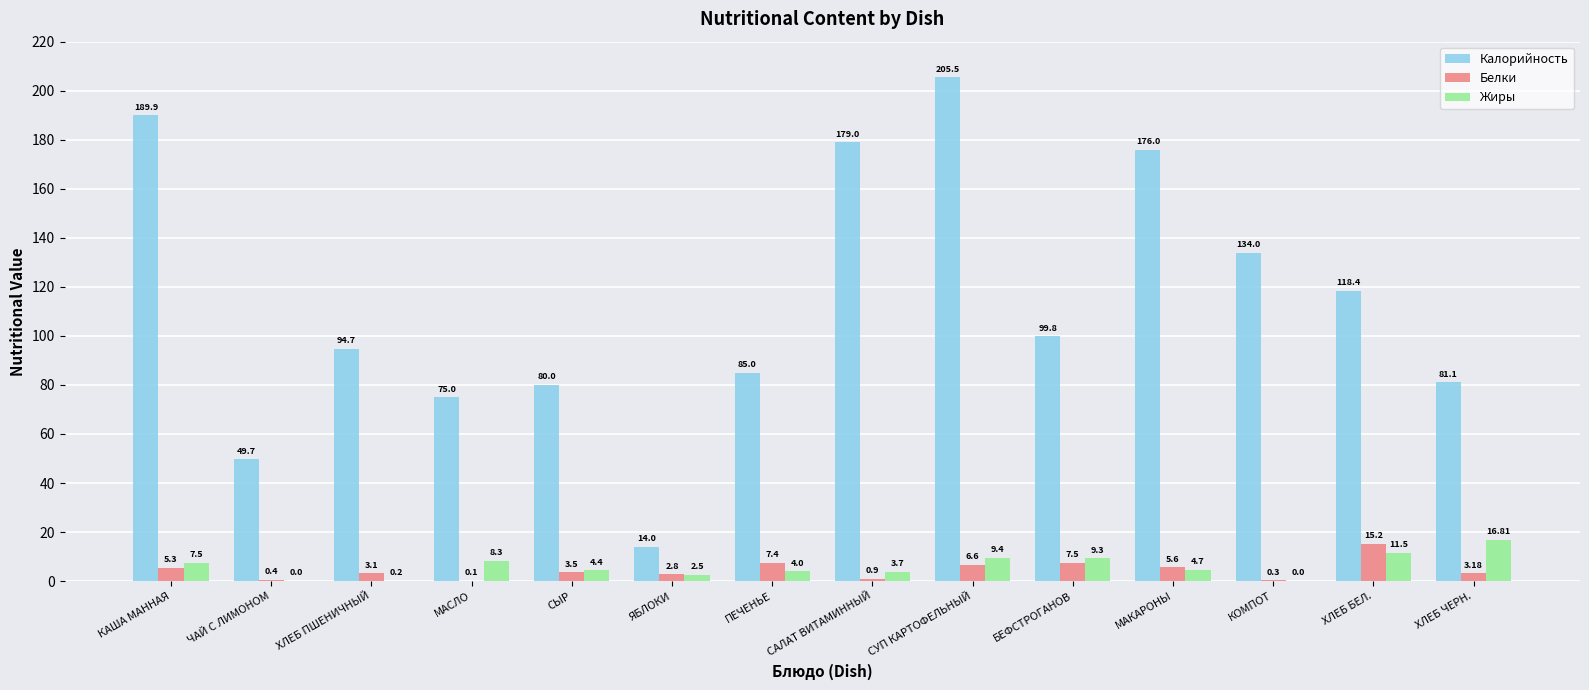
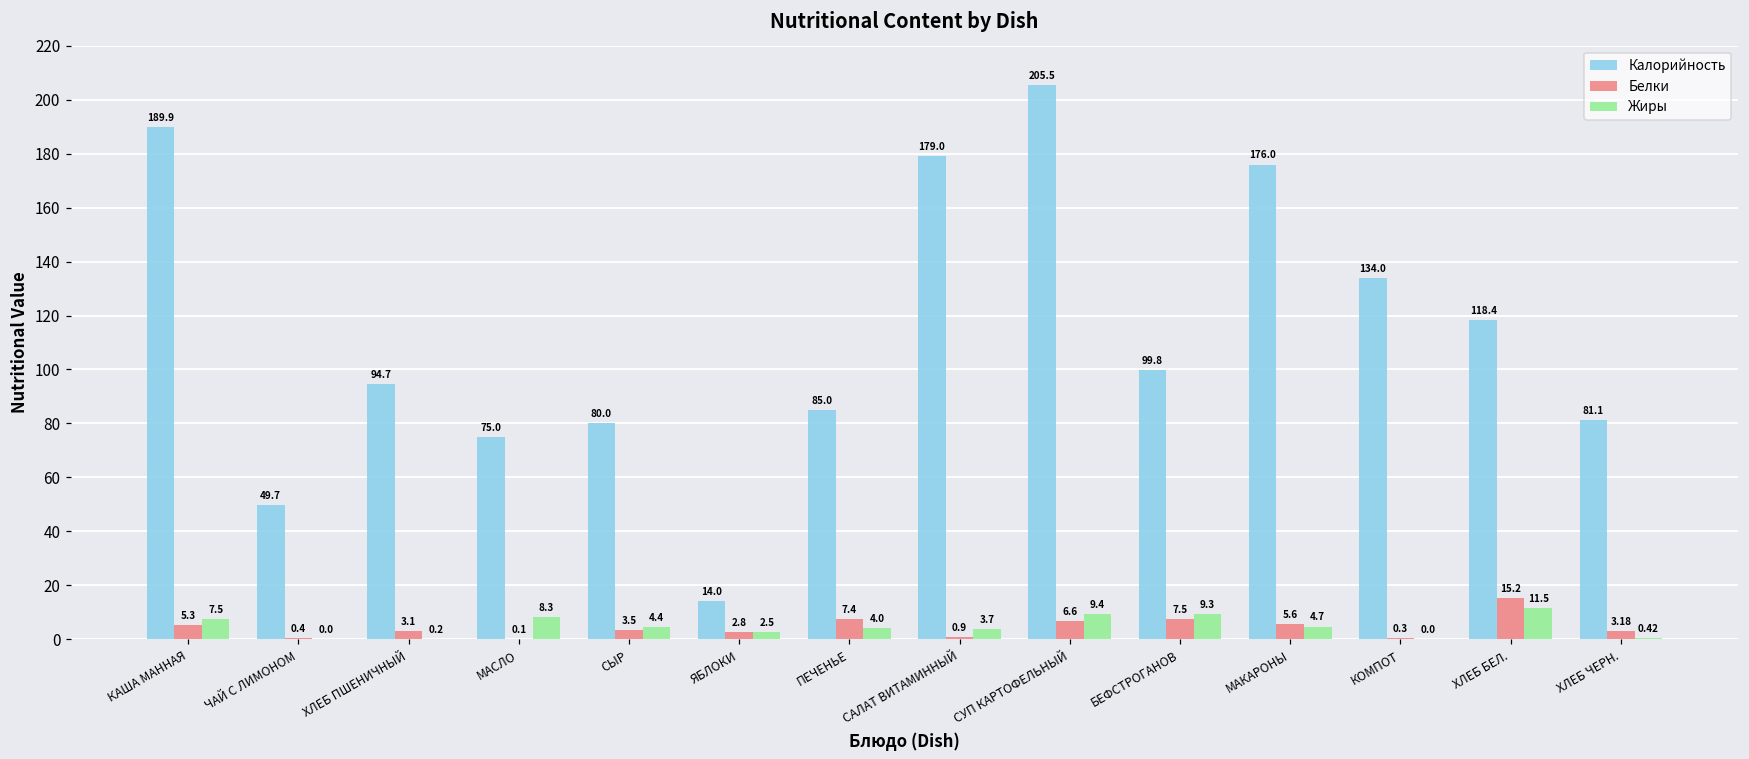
Жиры, ХЛЕБ ЧЕРН.: 16.81 -> 0.42
